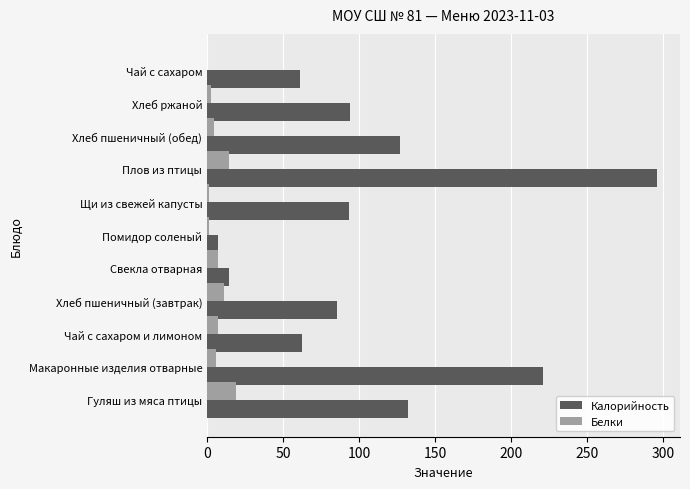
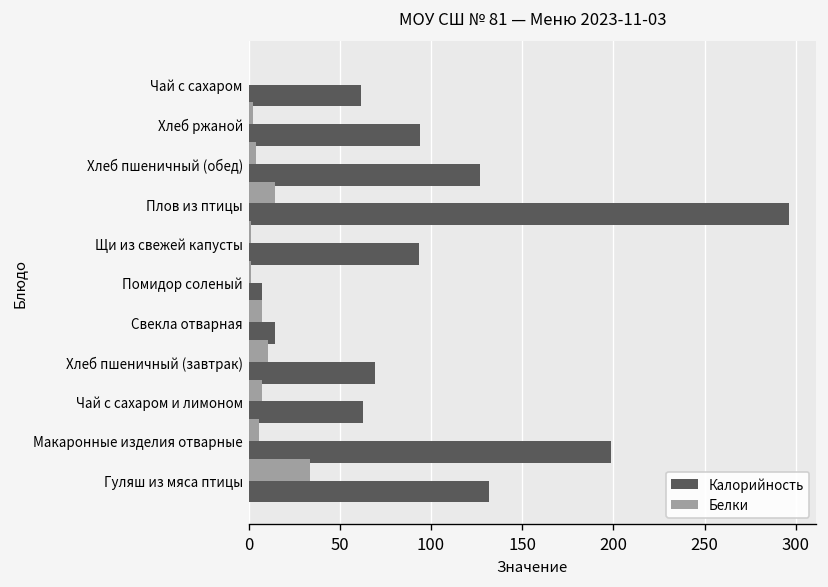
Калорийность, Хлеб пшеничный (завтрак): 85 -> 69
Калорийность, Макаронные изделия отварные: 221 -> 199
Белки, Гуляш из мяса птицы: 19 -> 34
